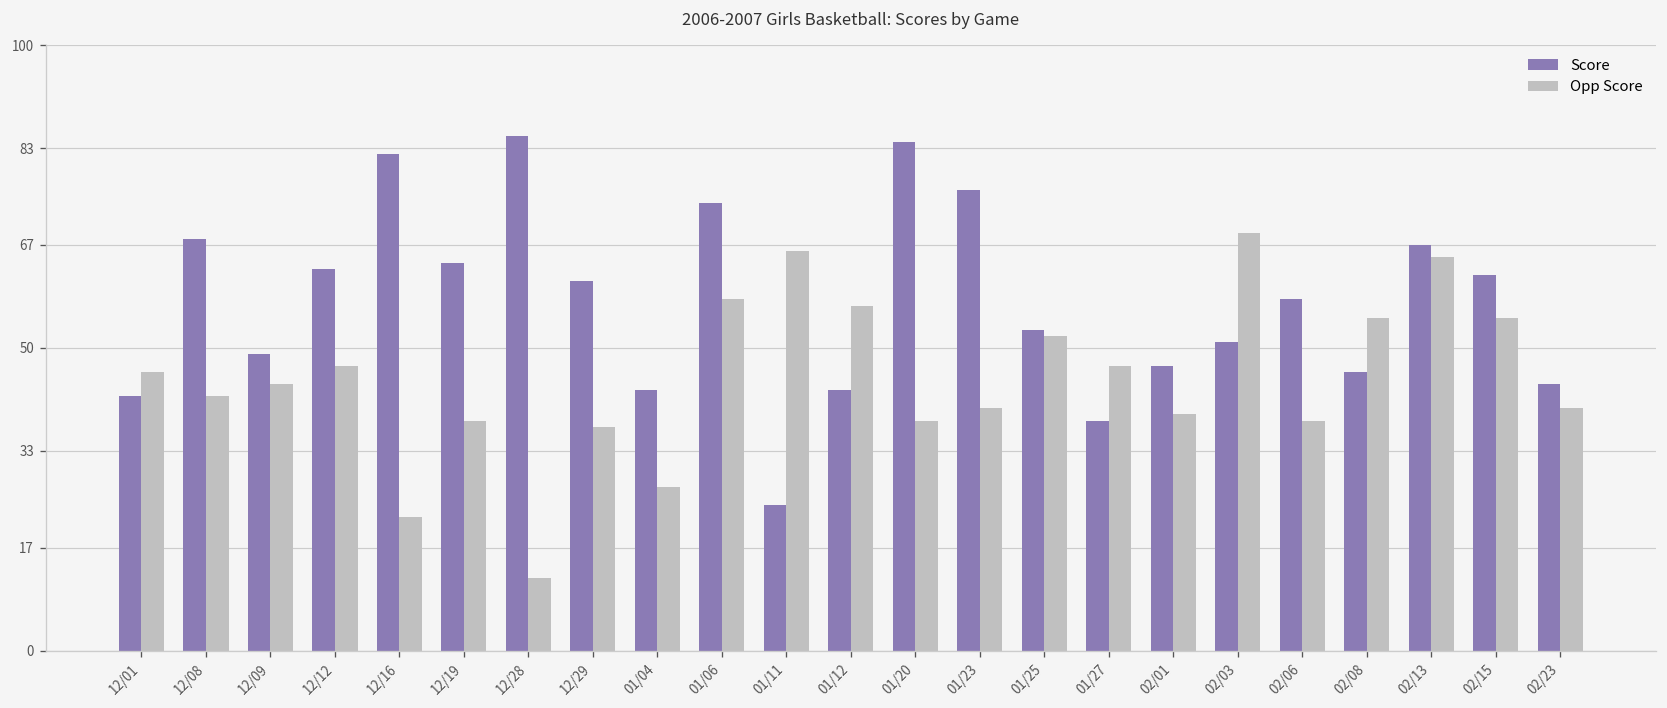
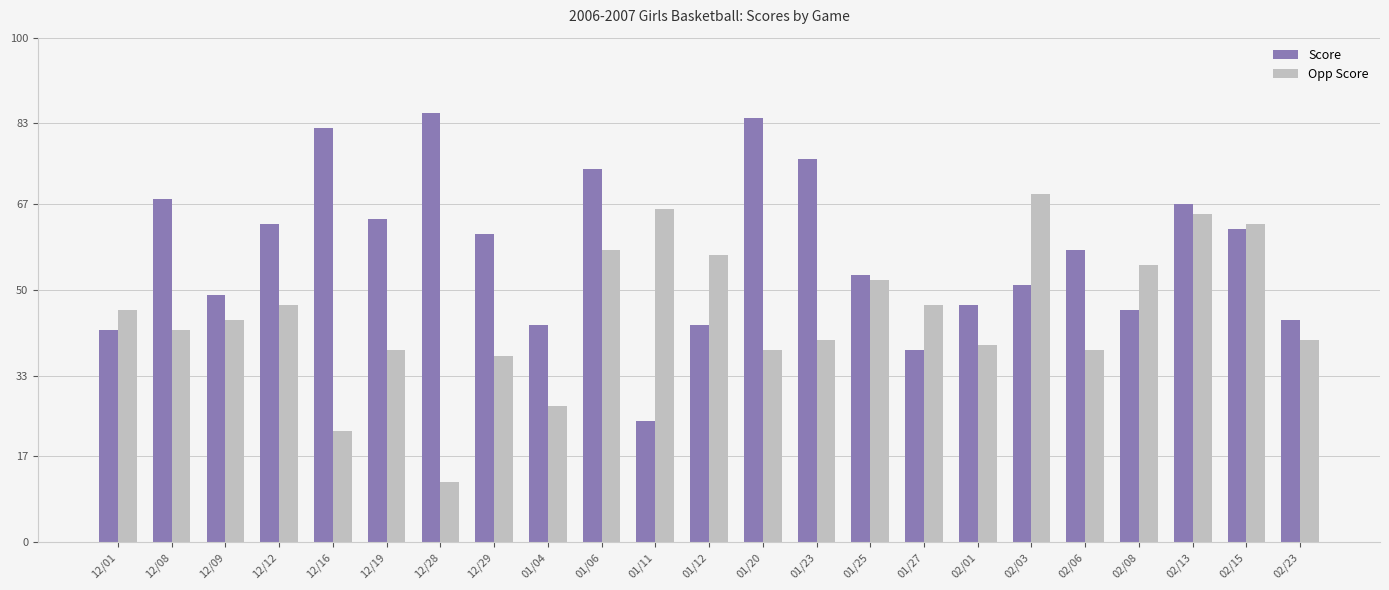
Opp Score, 02/15: 55 -> 63
